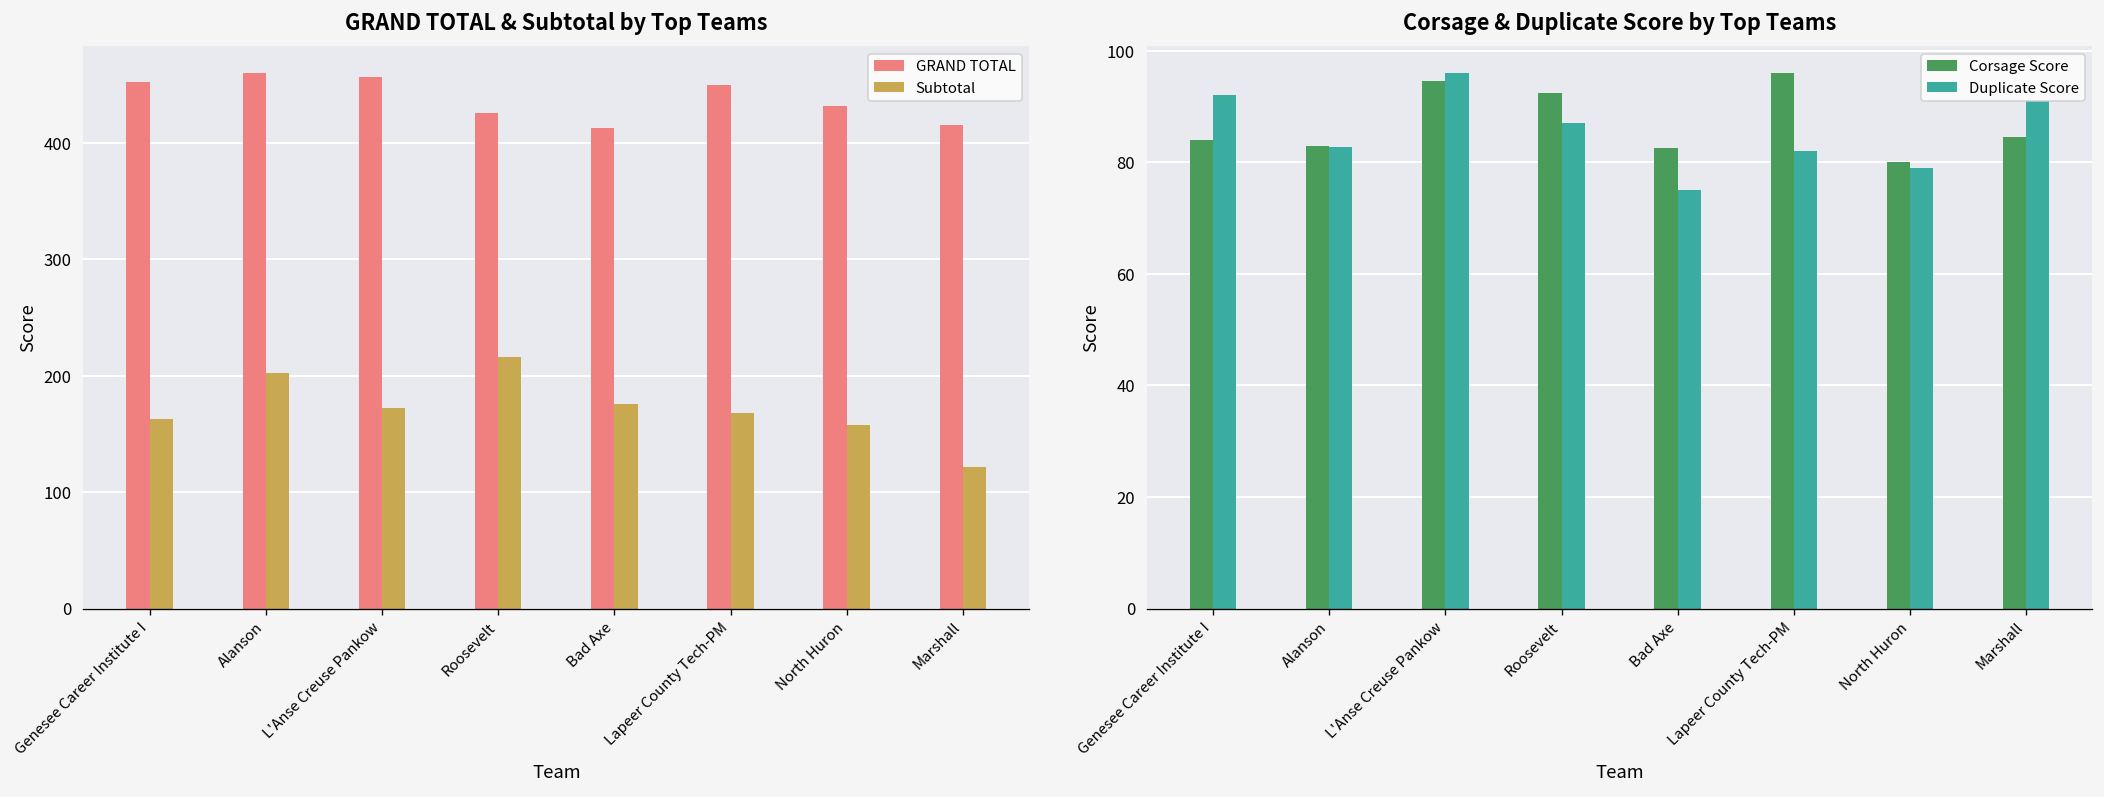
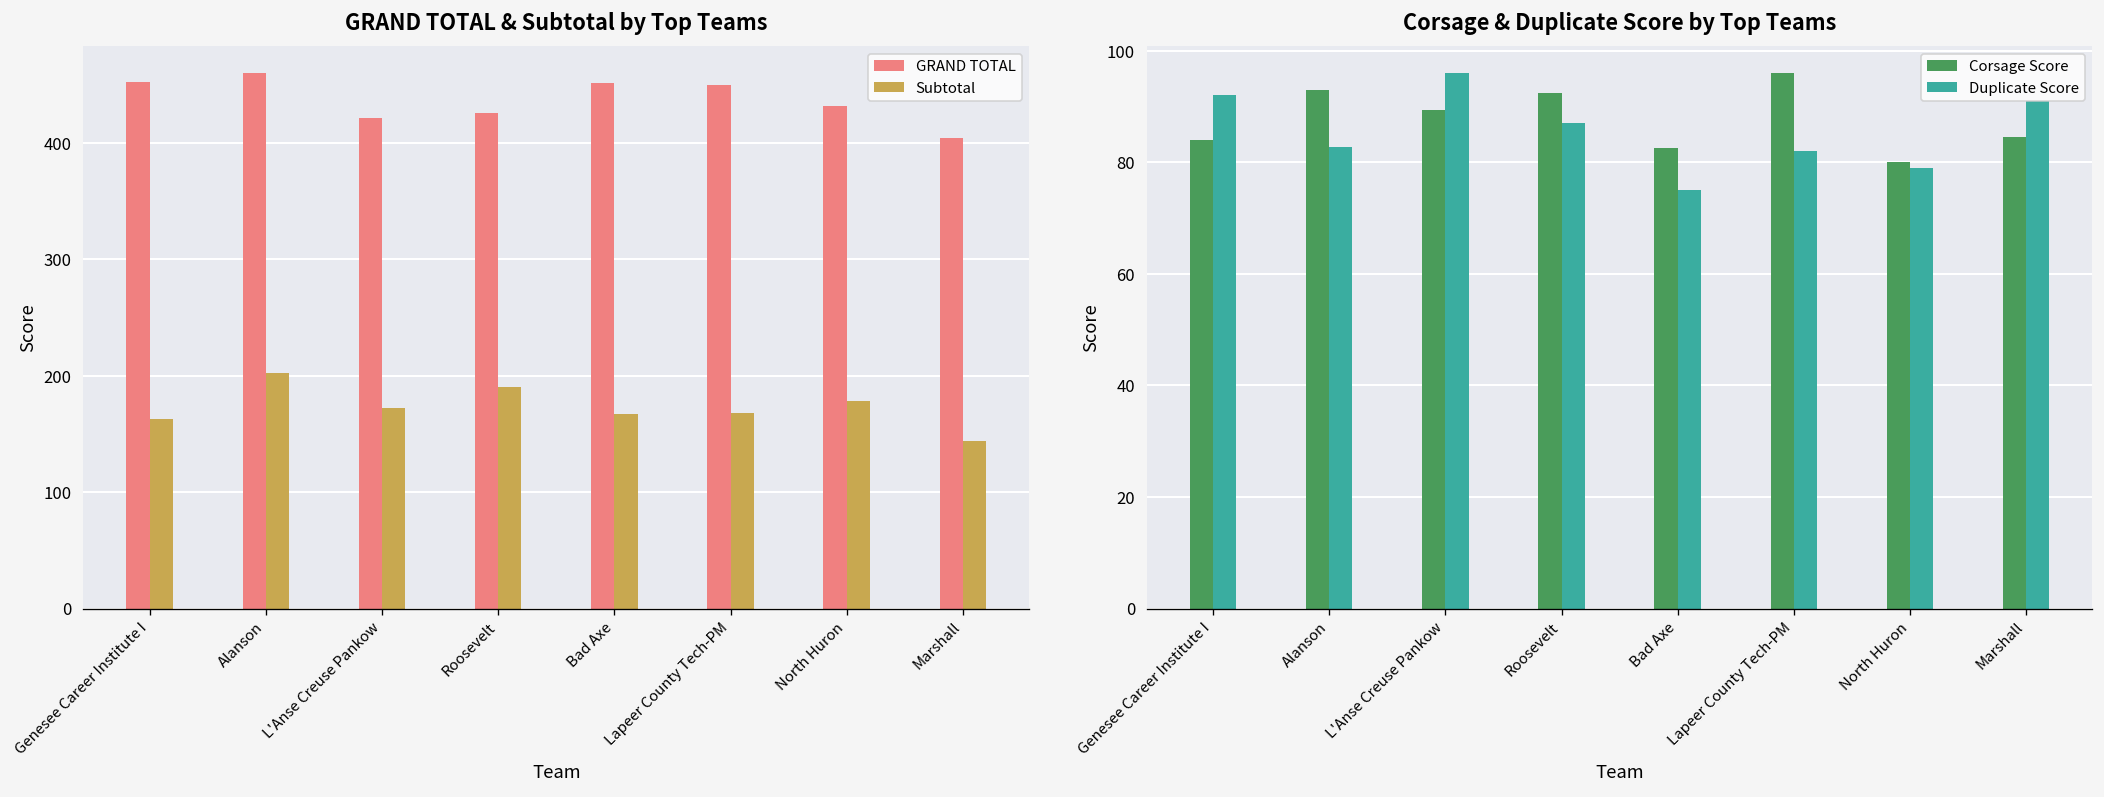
GRAND TOTAL & Subtotal by Top Teams, GRAND TOTAL, L'Anse Creuse Pankow: 460 -> 420
GRAND TOTAL & Subtotal by Top Teams, Subtotal, Roosevelt: 220 -> 190
GRAND TOTAL & Subtotal by Top Teams, GRAND TOTAL, Bad Axe: 410 -> 450
GRAND TOTAL & Subtotal by Top Teams, Subtotal, Bad Axe: 180 -> 170
GRAND TOTAL & Subtotal by Top Teams, Subtotal, North Huron: 160 -> 180
GRAND TOTAL & Subtotal by Top Teams, GRAND TOTAL, Marshall: 420 -> 400
GRAND TOTAL & Subtotal by Top Teams, Subtotal, Marshall: 120 -> 140
Corsage & Duplicate Score by Top Teams, Corsage Score, Alanson: 83 -> 93
Corsage & Duplicate Score by Top Teams, Corsage Score, L'Anse Creuse Pankow: 95 -> 89
